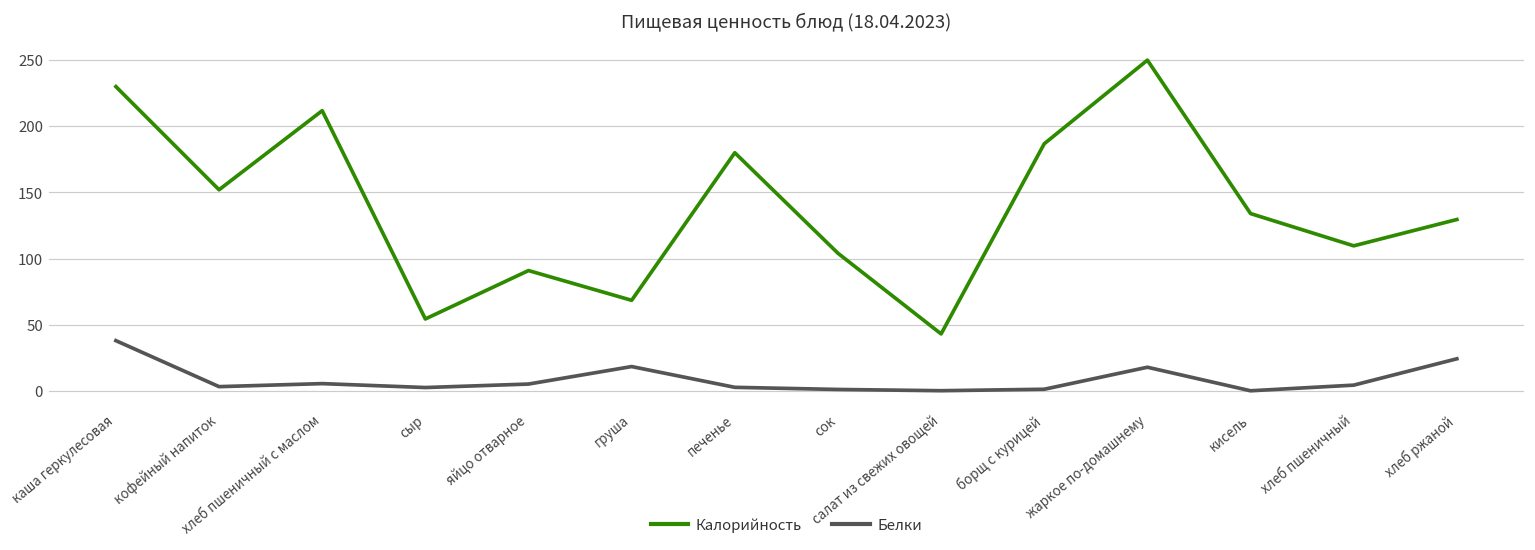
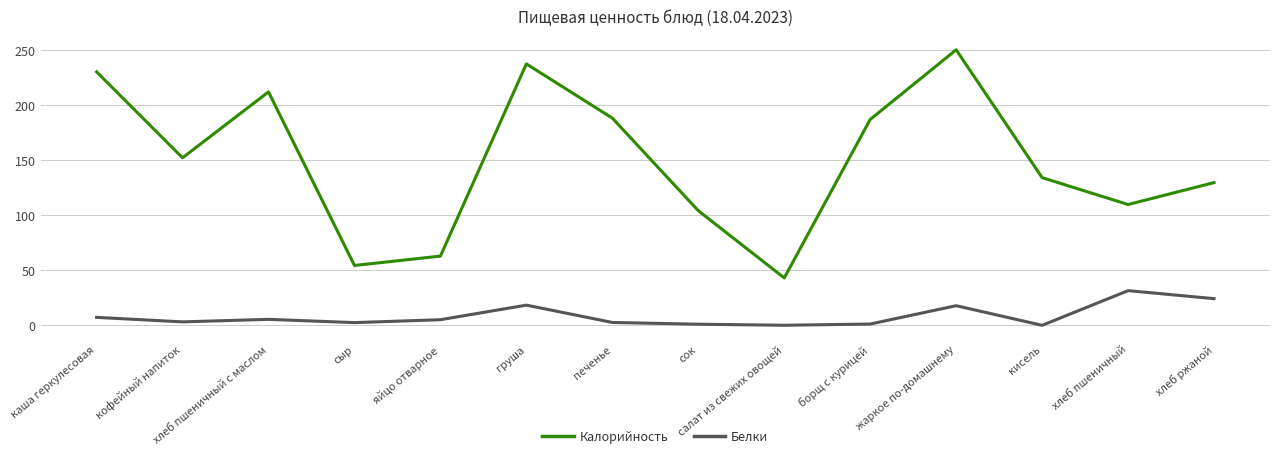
Белки, каша геркулесовая: 38 -> 7
Калорийность, яйцо отварное: 91 -> 63
Калорийность, груша: 68 -> 237
Калорийность, печенье: 180 -> 188
Белки, хлеб пшеничный: 4 -> 31
